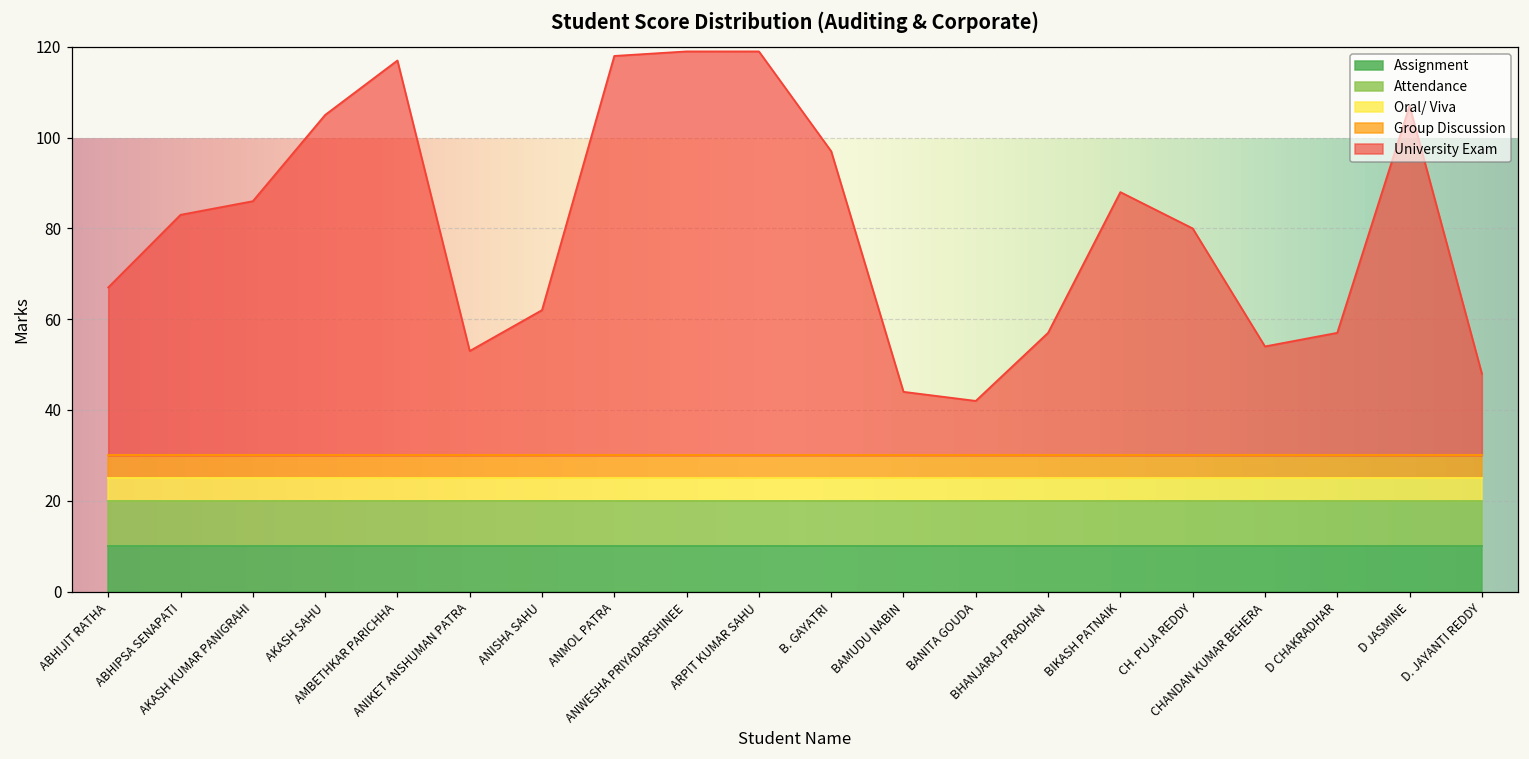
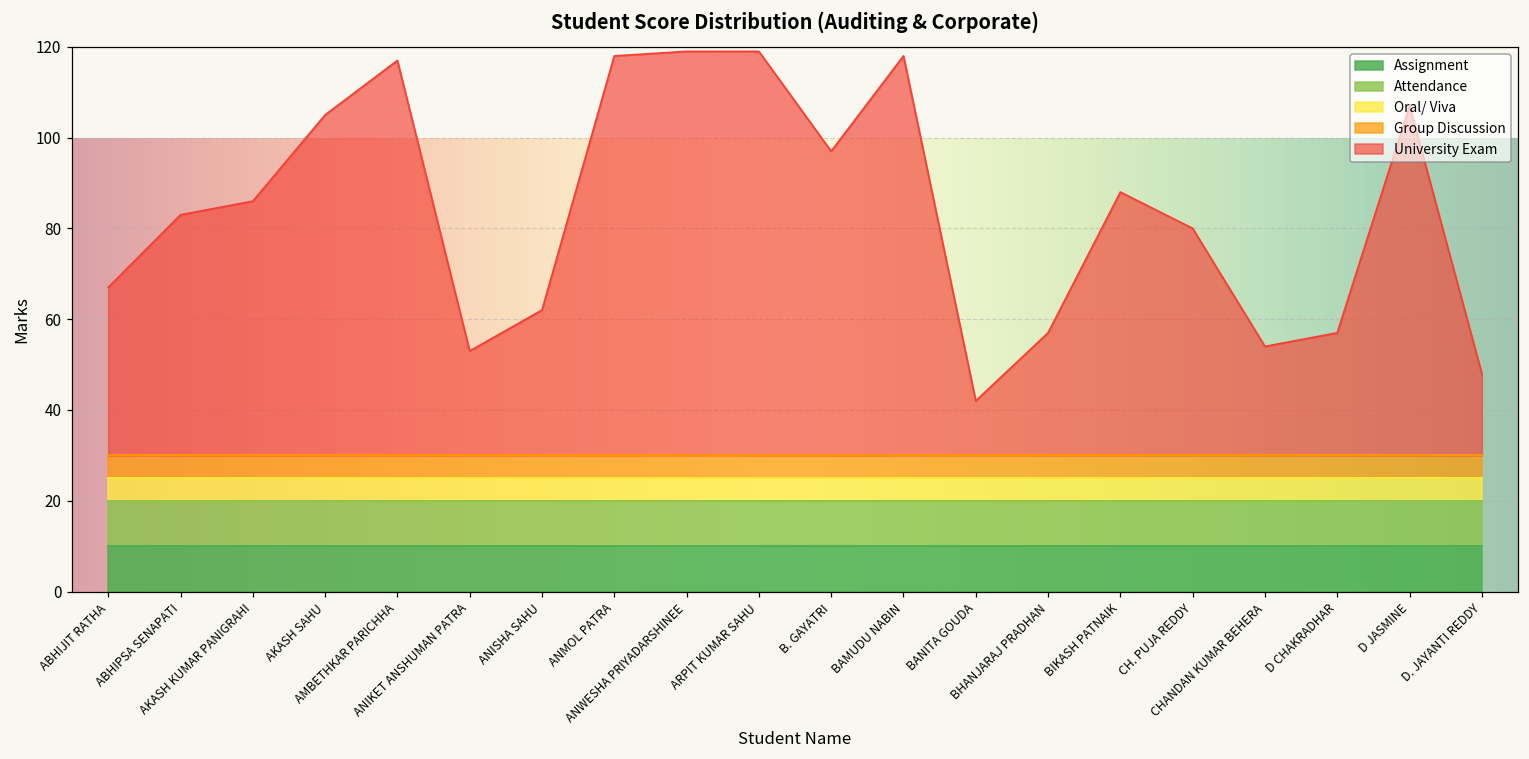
University Exam, BAMUDU NABIN: 44 -> 118
